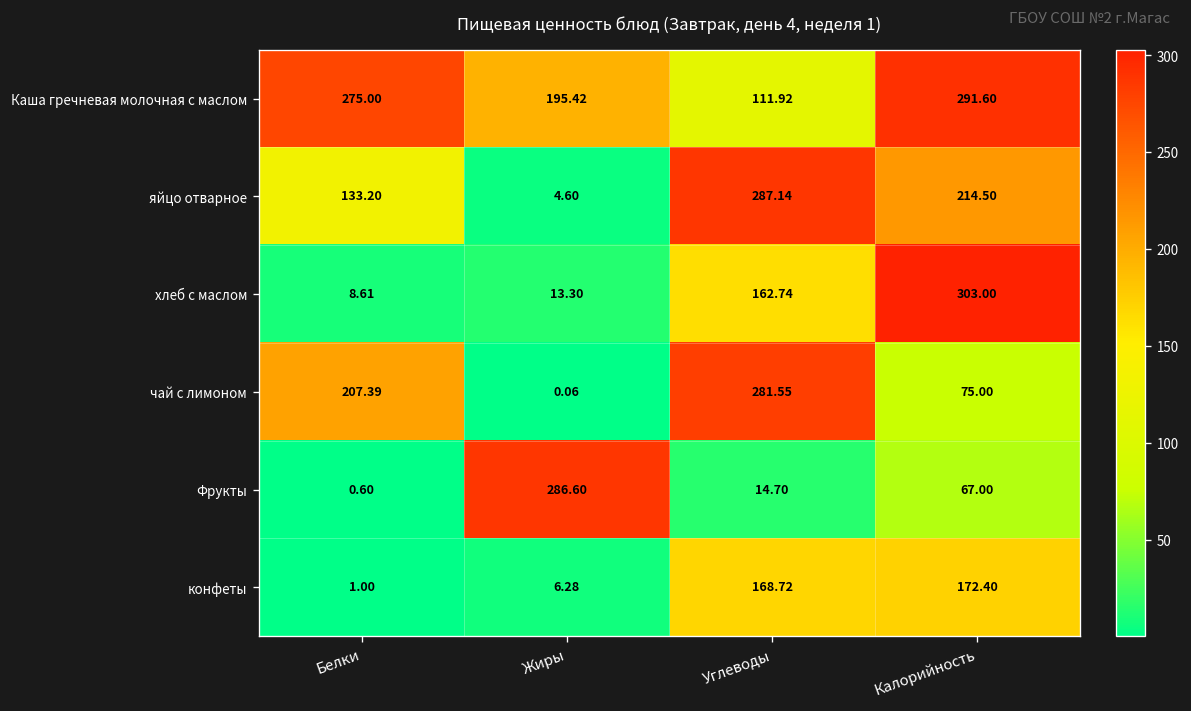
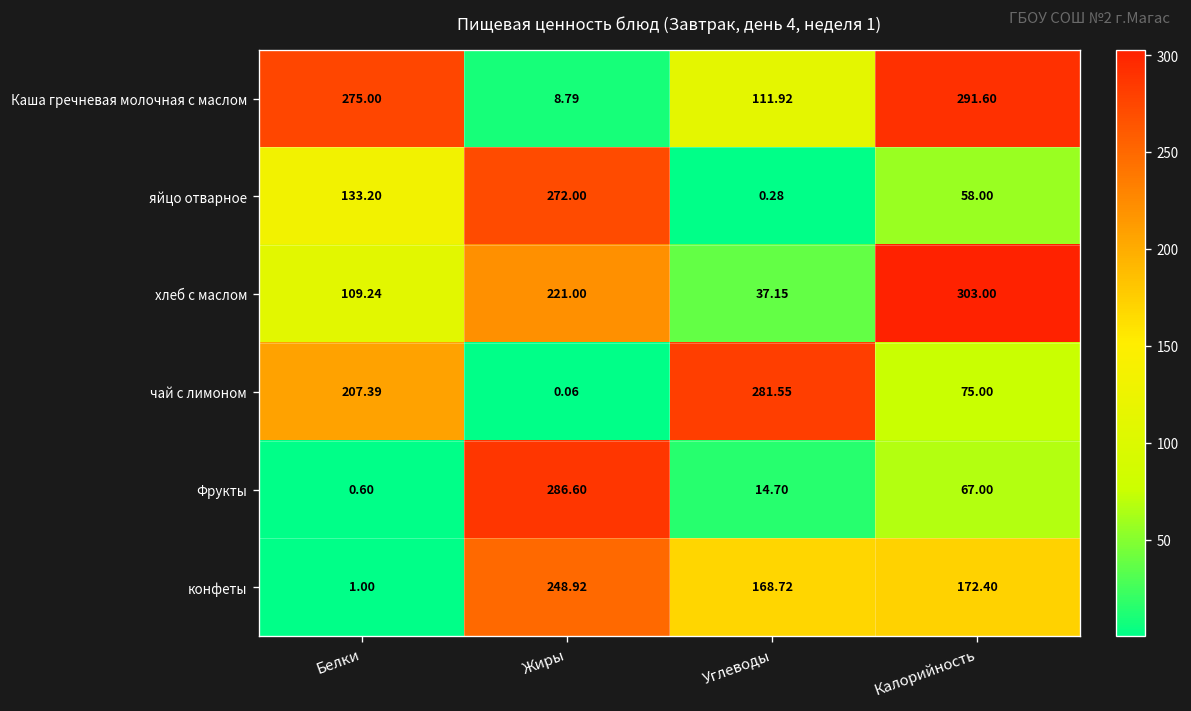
Каша гречневая молочная с маслом, Жиры: 195.42 -> 8.79
яйцо отварное, Жиры: 4.60 -> 272.00
яйцо отварное, Углеводы: 287.14 -> 0.28
яйцо отварное, Калорийность: 214.50 -> 58.00
хлеб с маслом, Белки: 8.61 -> 109.24
хлеб с маслом, Жиры: 13.30 -> 221.00
хлеб с маслом, Углеводы: 162.74 -> 37.15
конфеты, Жиры: 6.28 -> 248.92
